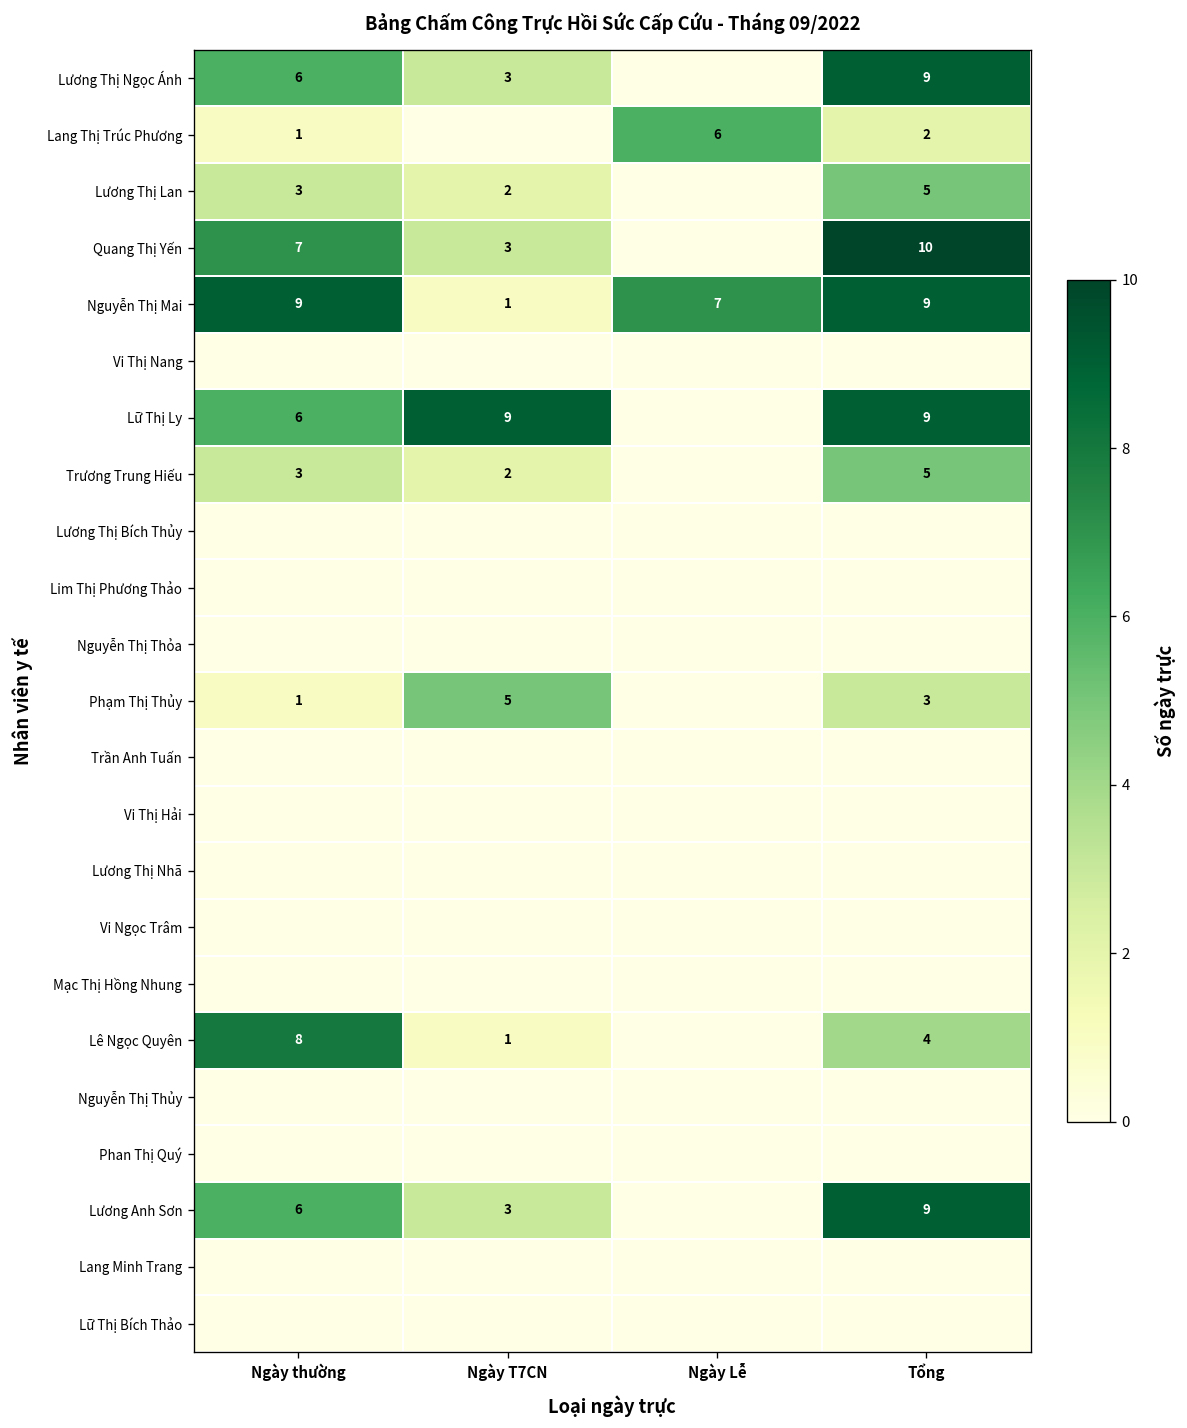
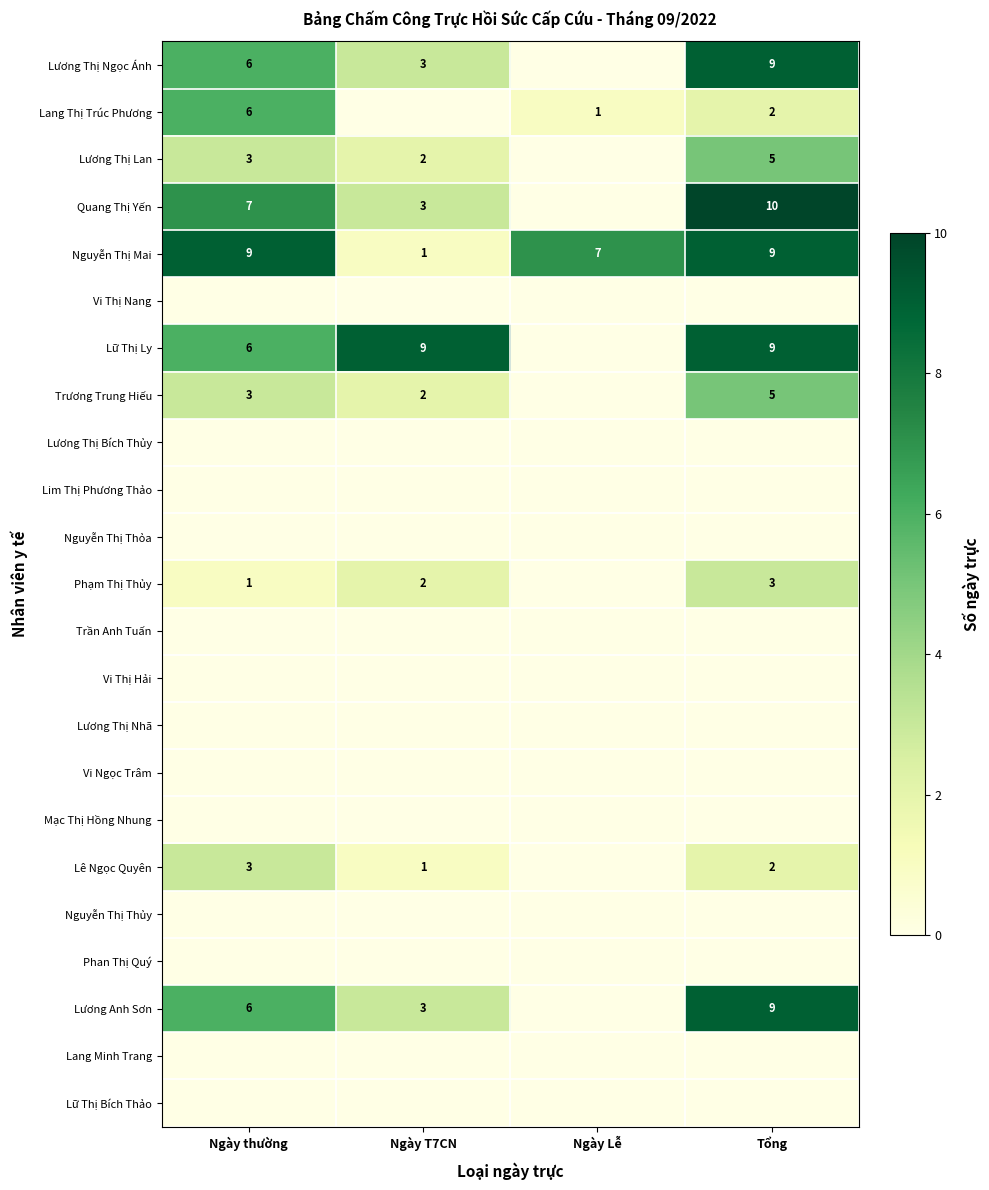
Lang Thị Trúc Phương, Ngày thường: 1 -> 6
Lang Thị Trúc Phương, Ngày Lễ: 6 -> 1
Phạm Thị Thủy, Ngày T7CN: 5 -> 2
Lê Ngọc Quyên, Ngày thường: 8 -> 3
Lê Ngọc Quyên, Tổng: 4 -> 2
